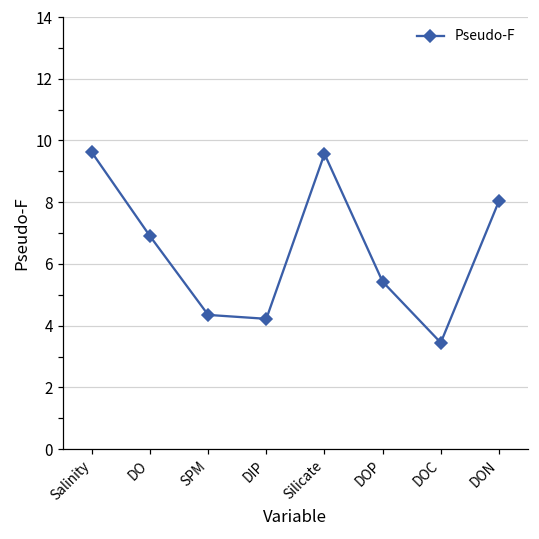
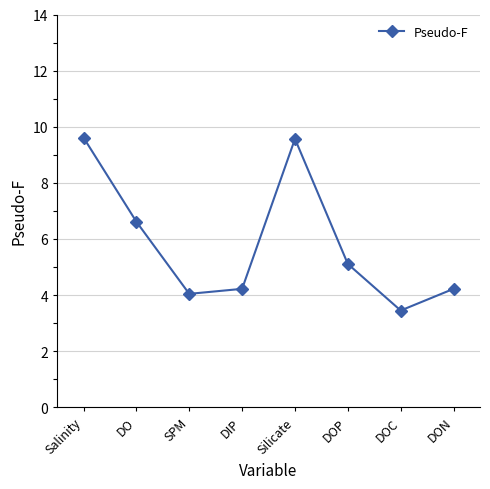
DO: 6.9 -> 6.6
SPM: 4.3 -> 4.0
DOP: 5.4 -> 5.1
DON: 8.0 -> 4.2
